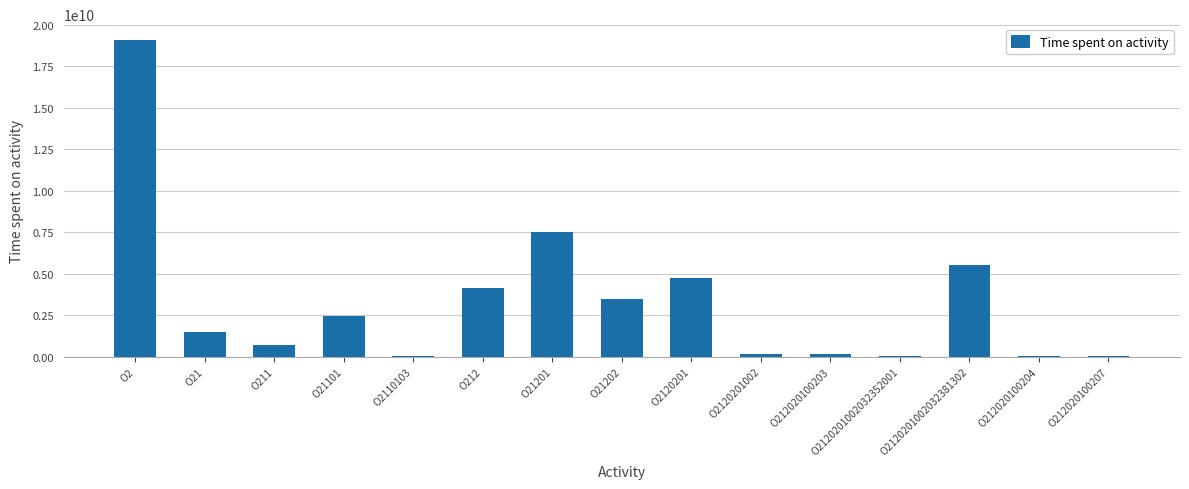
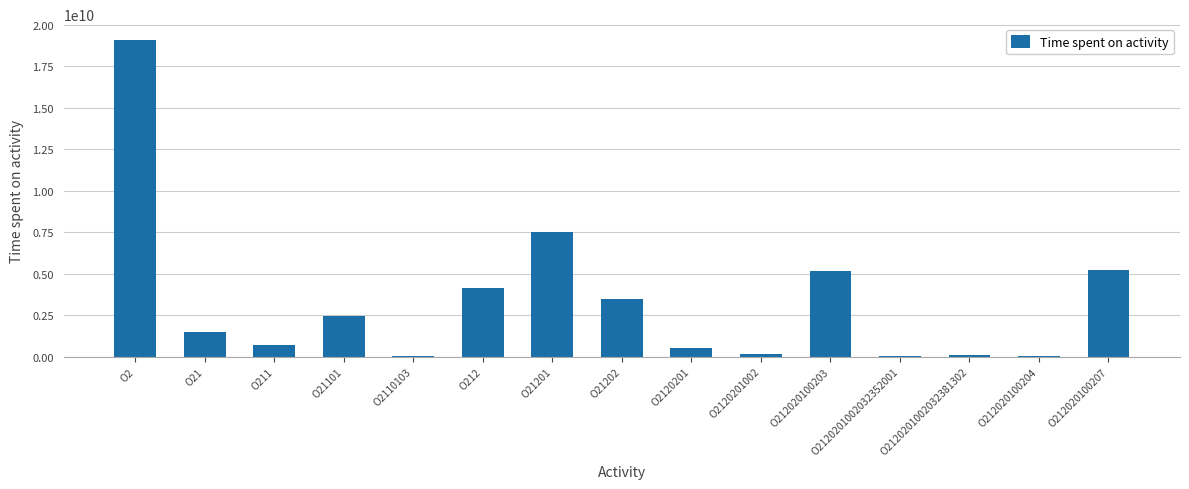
O2120201: 4700000000 -> 500000000
O212020100203: 100000000 -> 5100000000
O2120201002032381302: 5500000000 -> 100000000
O212020100207: 0 -> 5200000000
